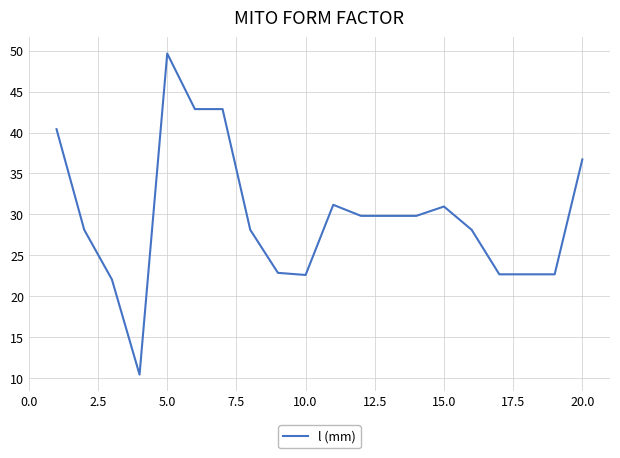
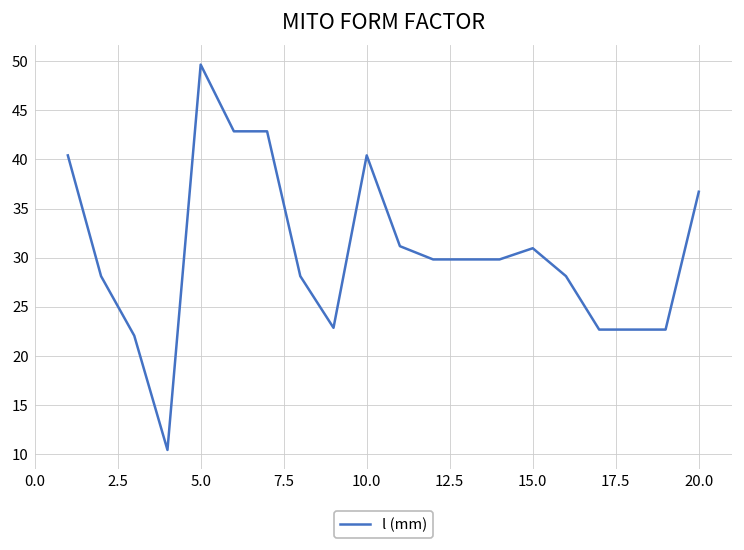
10.0: 23 -> 40
